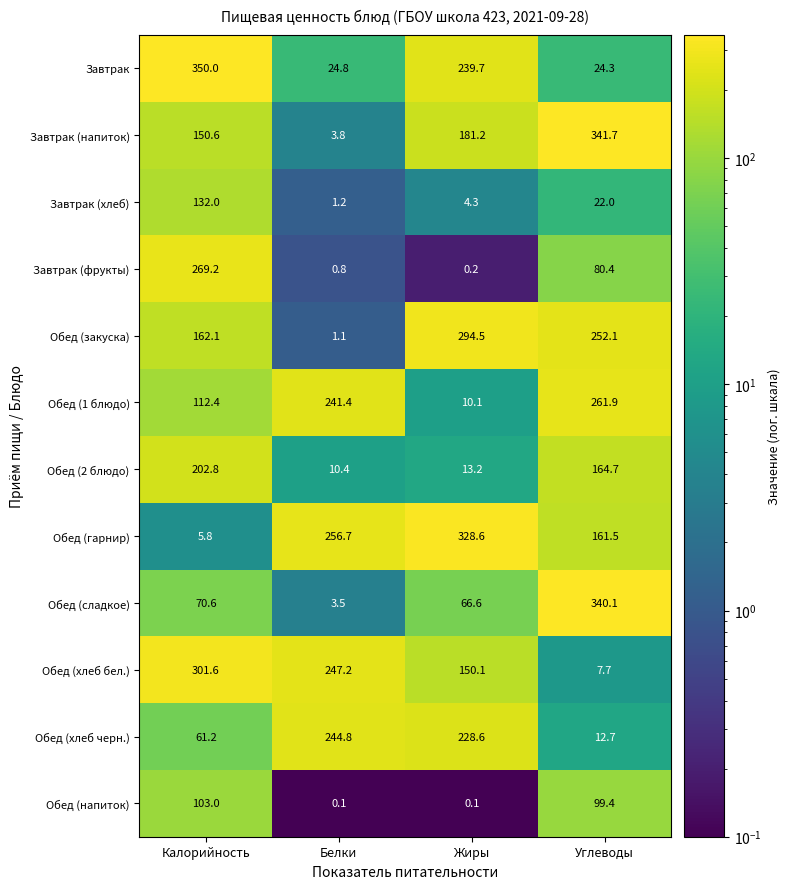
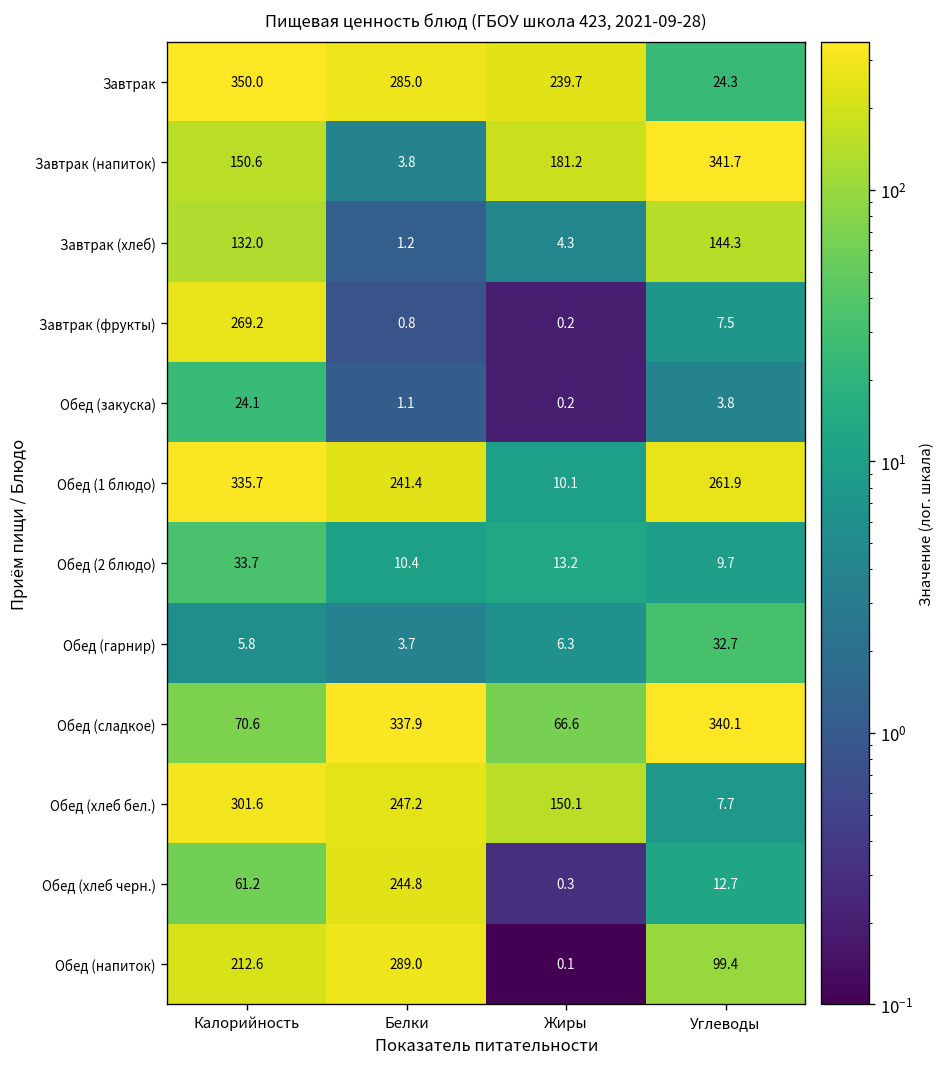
Завтрак, Белки: 24.8 -> 285.0
Завтрак (хлеб), Углеводы: 22.0 -> 144.3
Завтрак (фрукты), Углеводы: 80.4 -> 7.5
Обед (закуска), Калорийность: 162.1 -> 24.1
Обед (закуска), Жиры: 294.5 -> 0.2
Обед (закуска), Углеводы: 252.1 -> 3.8
Обед (1 блюдо), Калорийность: 112.4 -> 335.7
Обед (2 блюдо), Калорийность: 202.8 -> 33.7
Обед (2 блюдо), Углеводы: 164.7 -> 9.7
Обед (гарнир), Белки: 256.7 -> 3.7
Обед (гарнир), Жиры: 328.6 -> 6.3
Обед (гарнир), Углеводы: 161.5 -> 32.7
Обед (сладкое), Белки: 3.5 -> 337.9
Обед (хлеб черн.), Жиры: 228.6 -> 0.3
Обед (напиток), Калорийность: 103.0 -> 212.6
Обед (напиток), Белки: 0.1 -> 289.0
